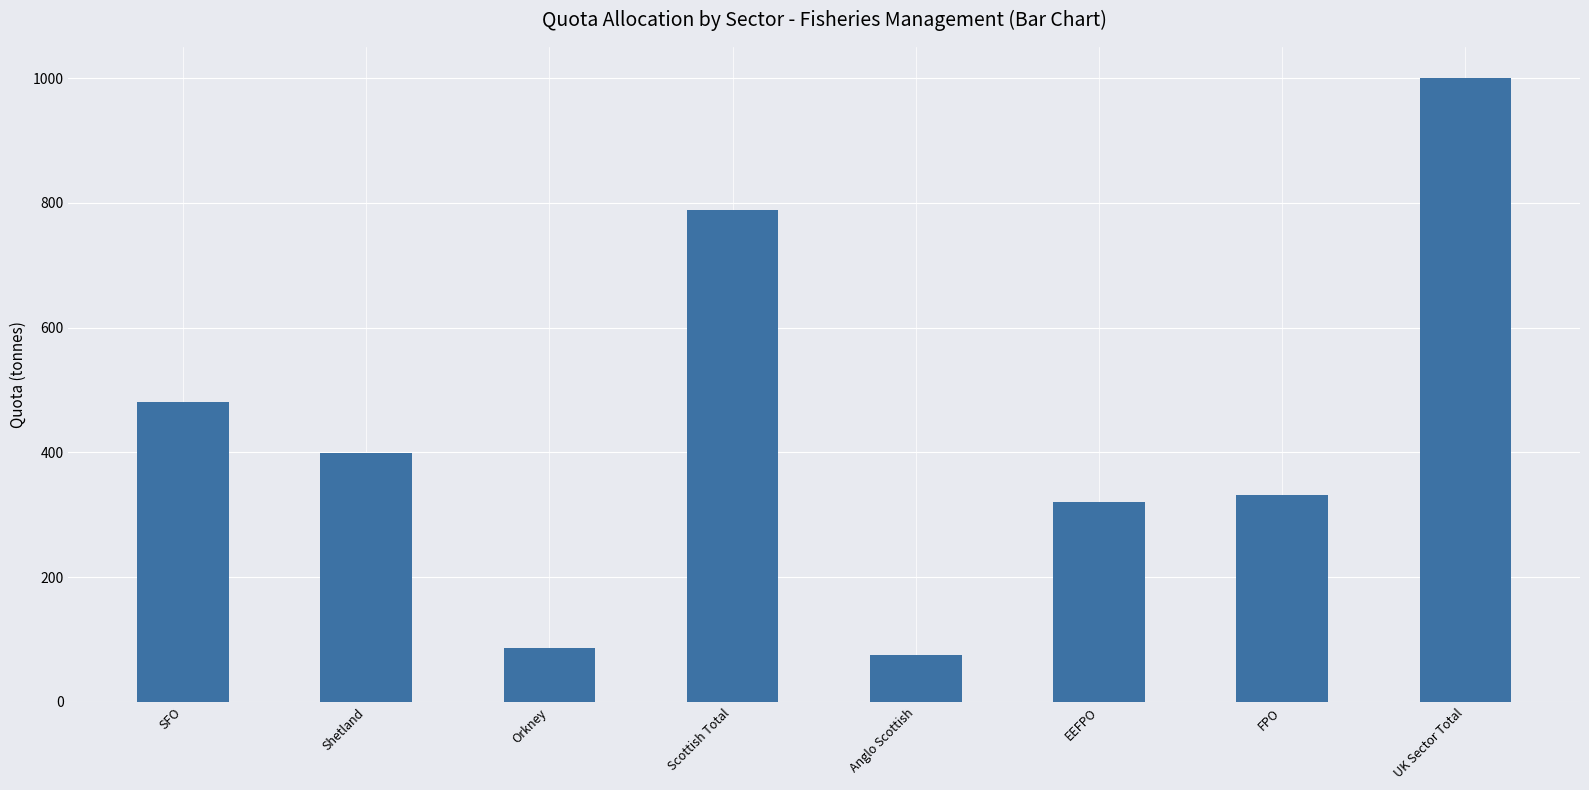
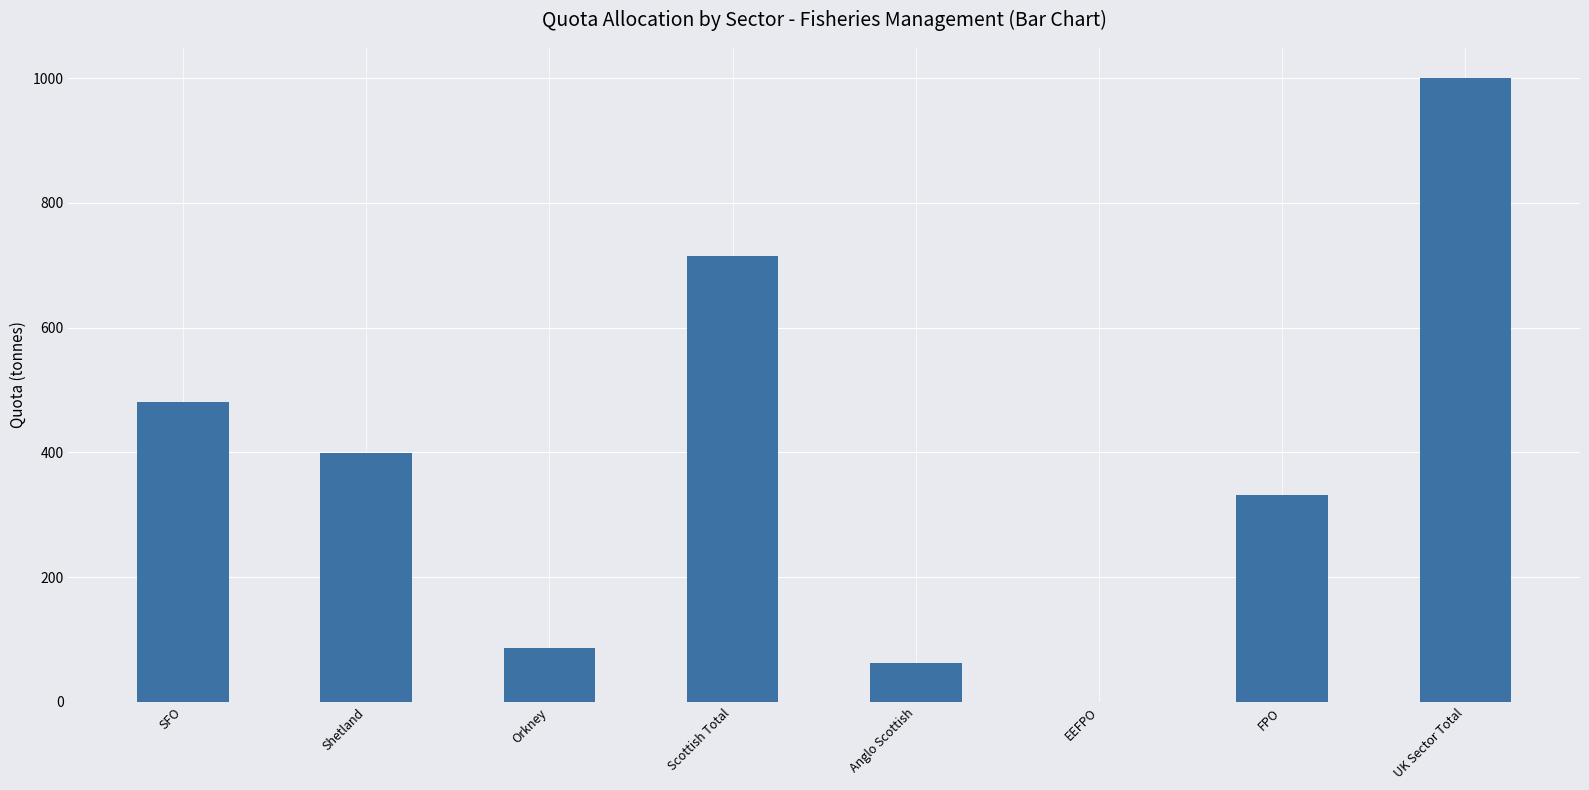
Scottish Total: 790 -> 720
Anglo Scottish: 80 -> 60
EEFPO: 320 -> 0
